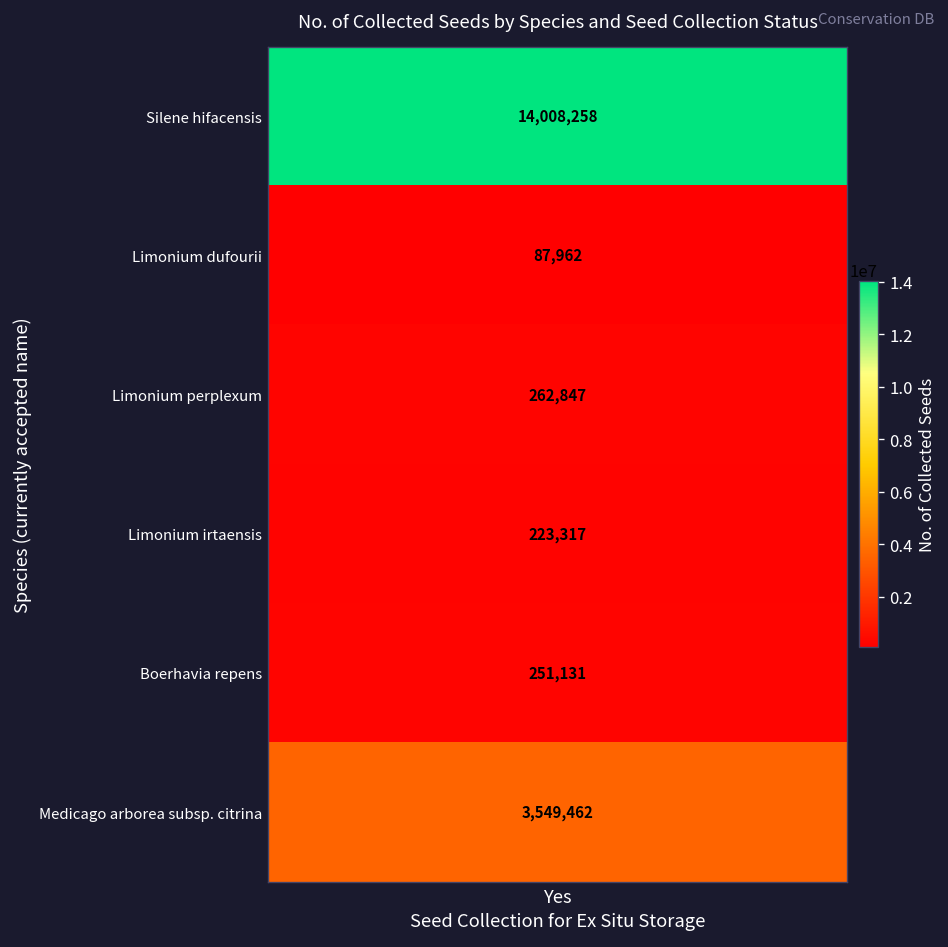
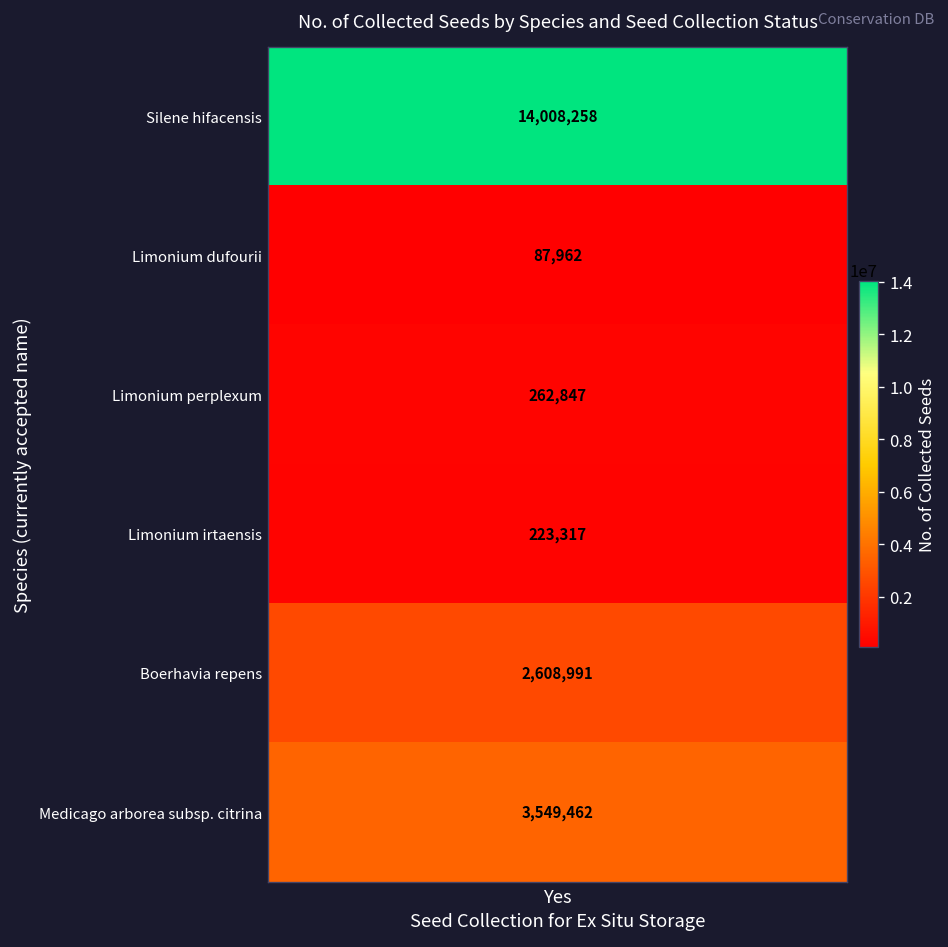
Boerhavia repens, Yes: 251,131 -> 2,608,991
